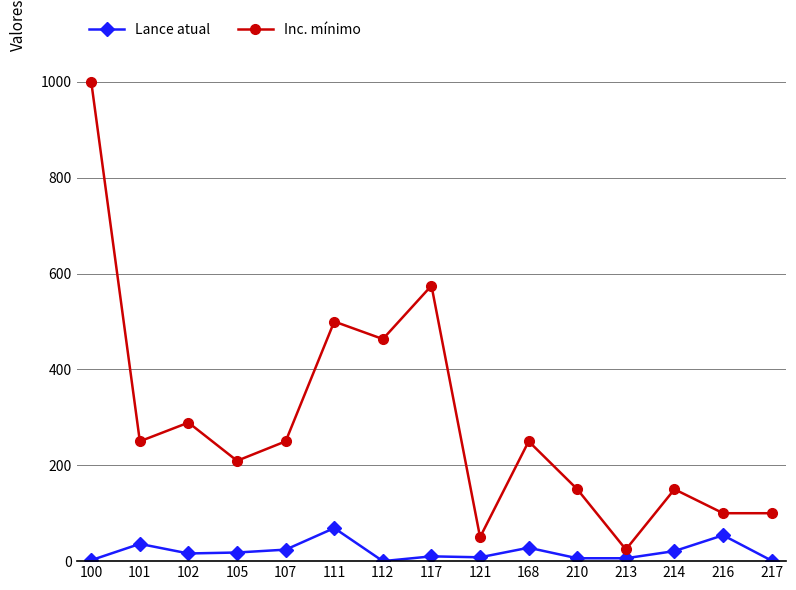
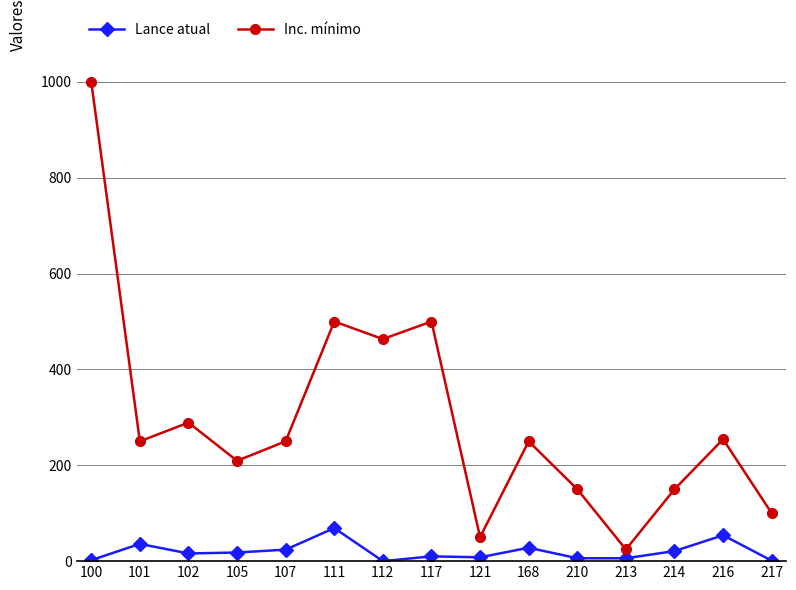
Inc. mínimo, 117: 570 -> 500
Inc. mínimo, 216: 100 -> 250
